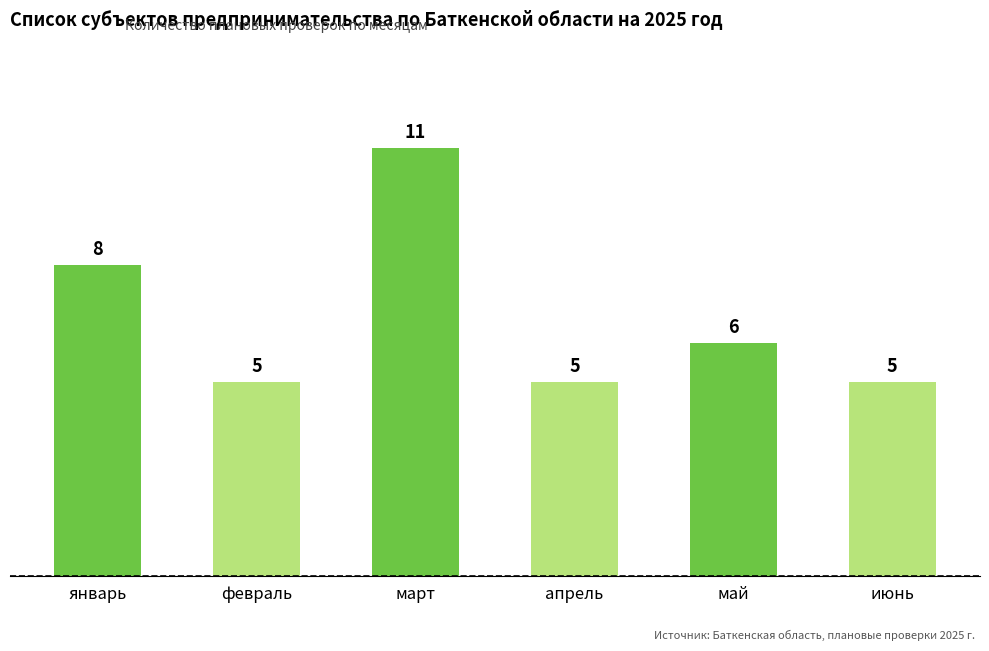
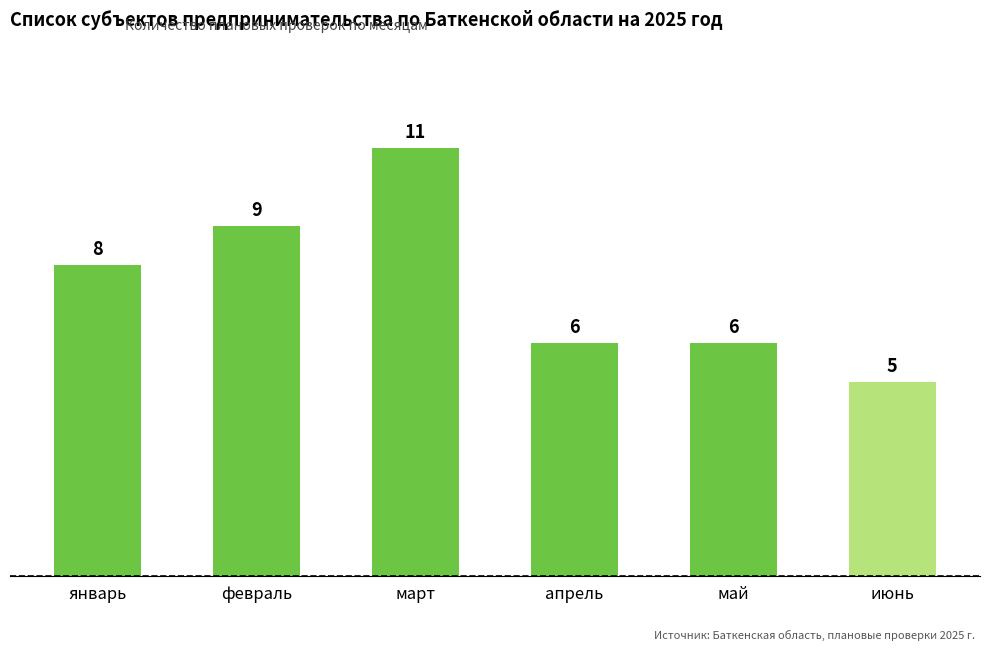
февраль: 5 -> 9
апрель: 5 -> 6
